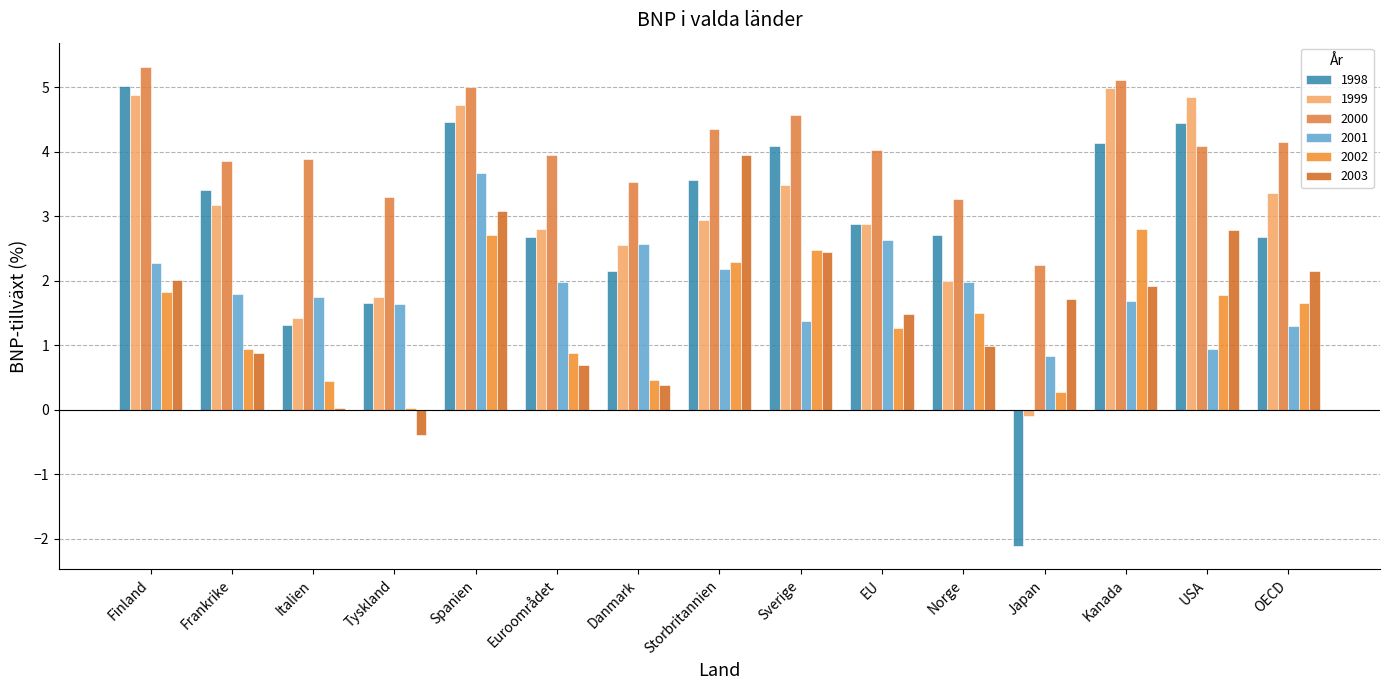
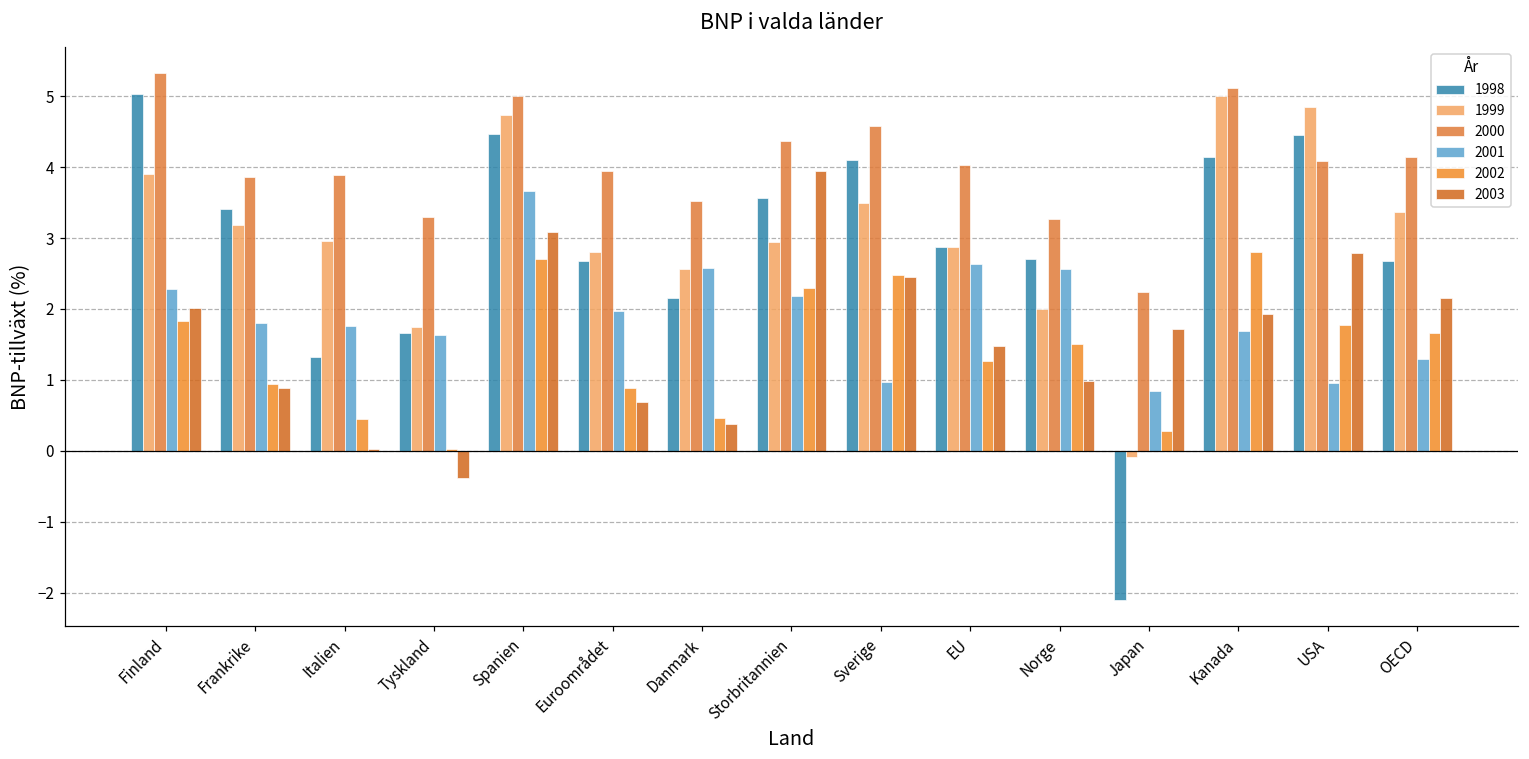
1999, Finland: 4.9 -> 3.9
1999, Italien: 1.4 -> 3.0
2001, Sverige: 1.4 -> 1.0
2001, Norge: 2.0 -> 2.6
